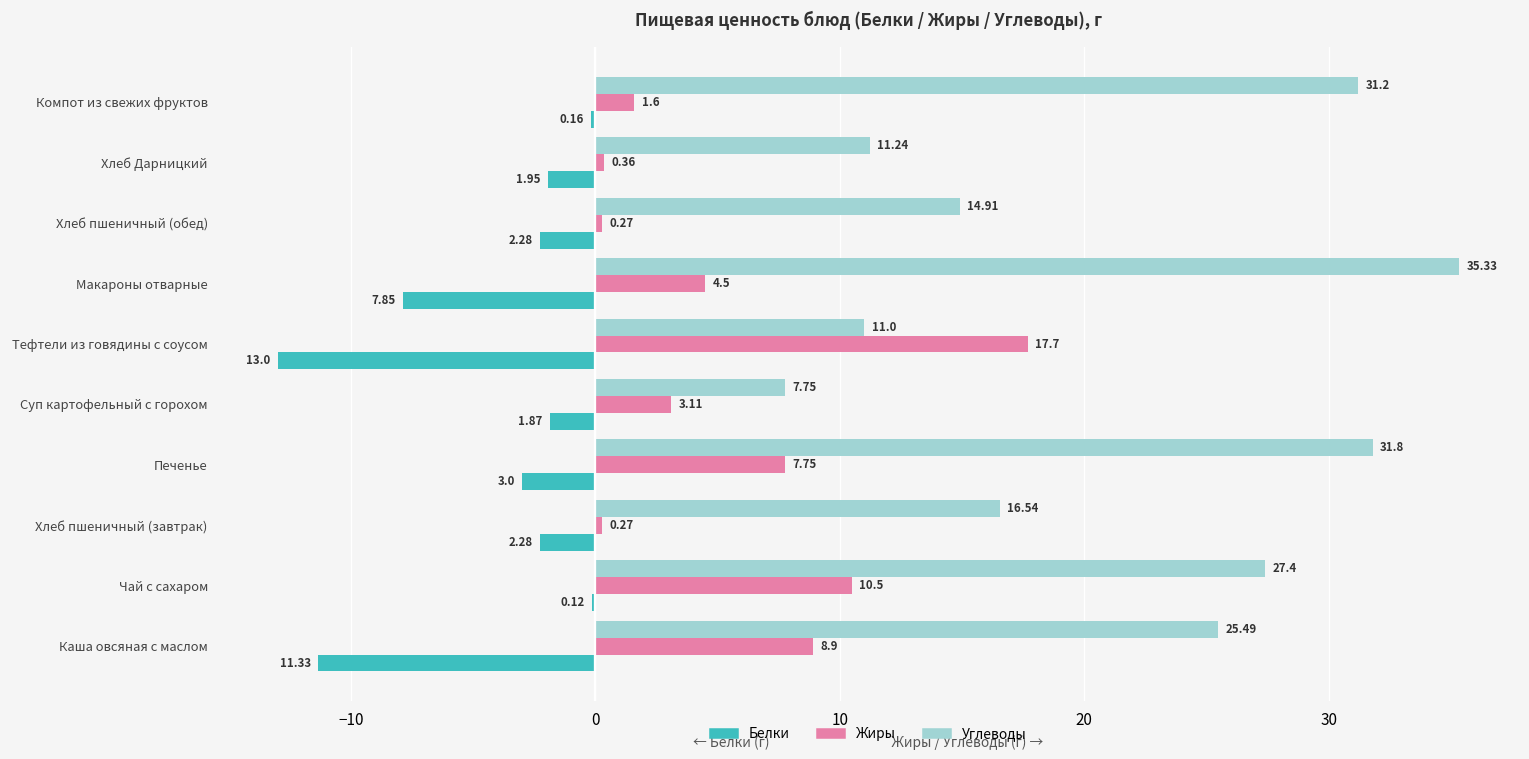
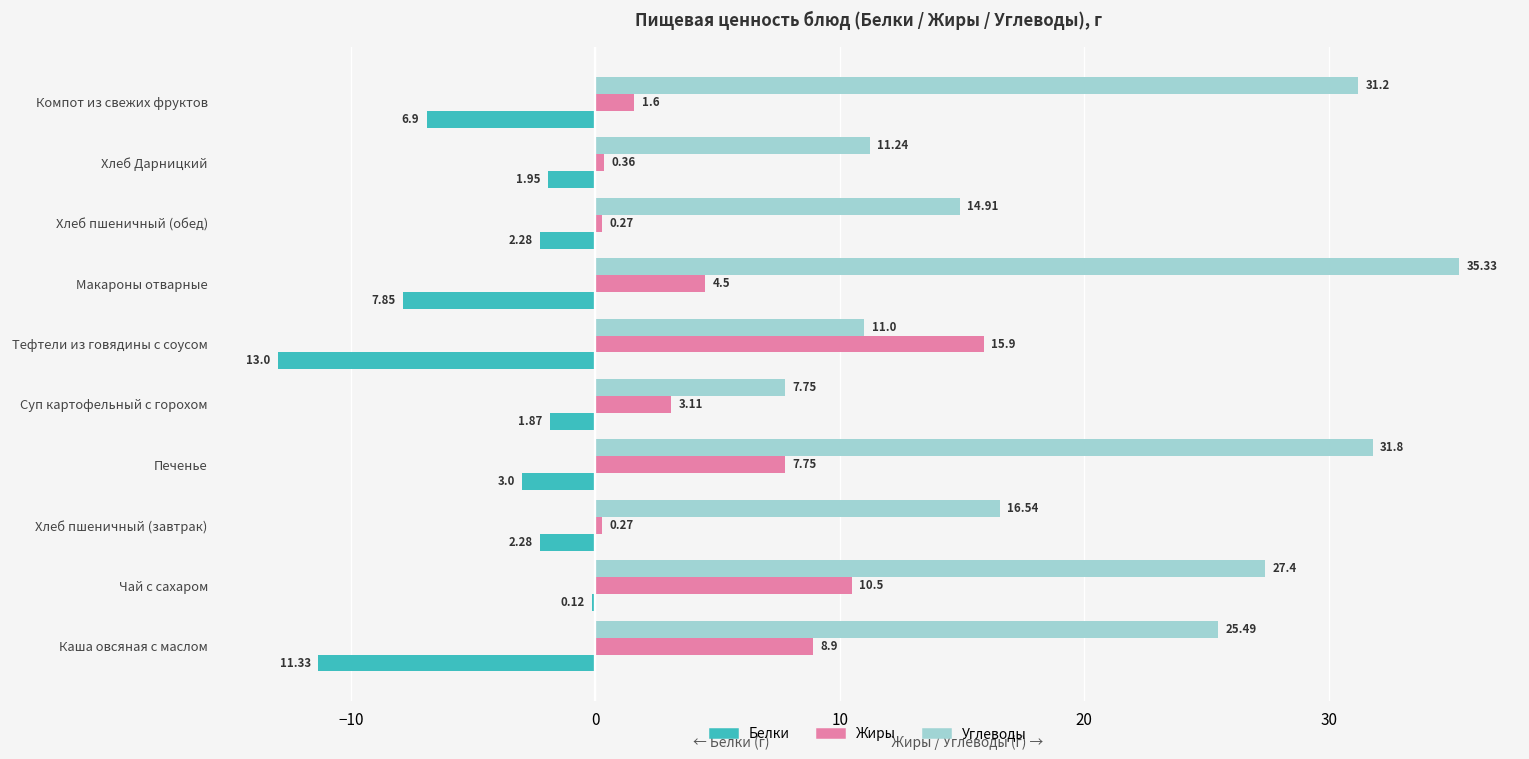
Белки, Компот из свежих фруктов: 0.16 -> 6.9
Жиры, Тефтели из говядины с соусом: 17.7 -> 15.9
